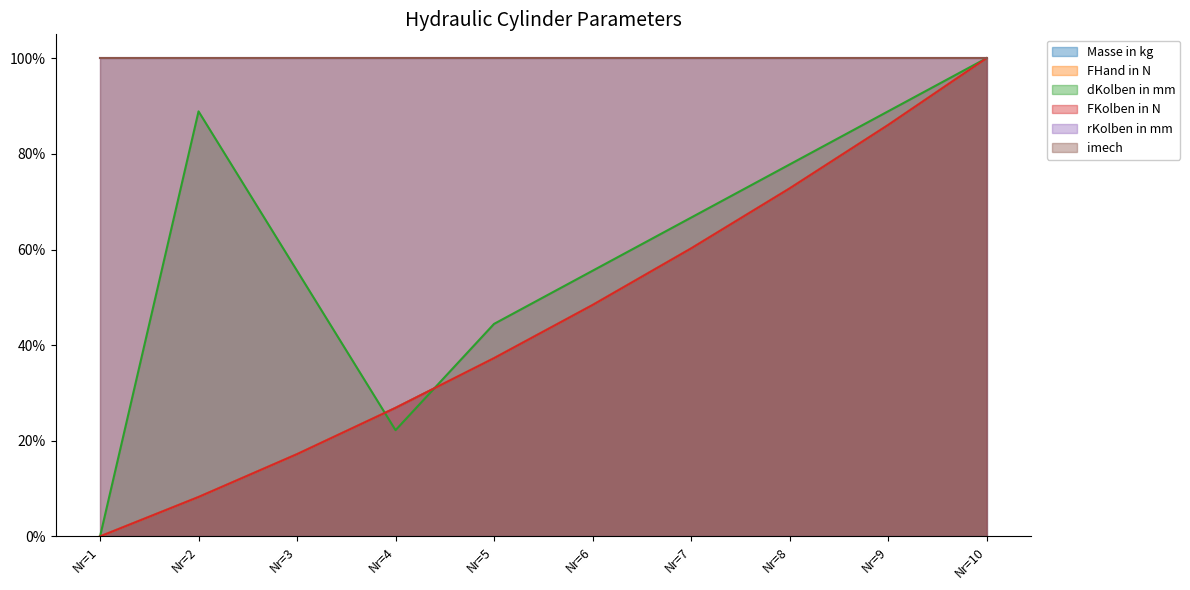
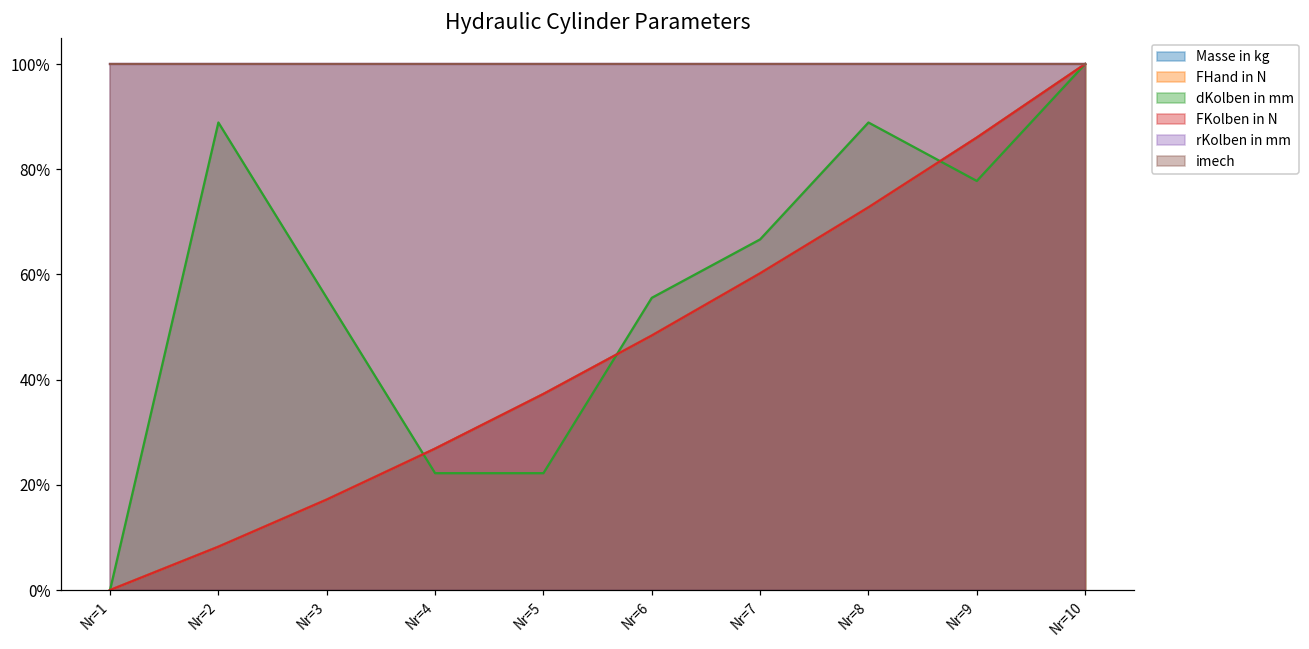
dKolben in mm, Nr=5: 44% -> 22%
dKolben in mm, Nr=8: 78% -> 89%
dKolben in mm, Nr=9: 89% -> 78%
